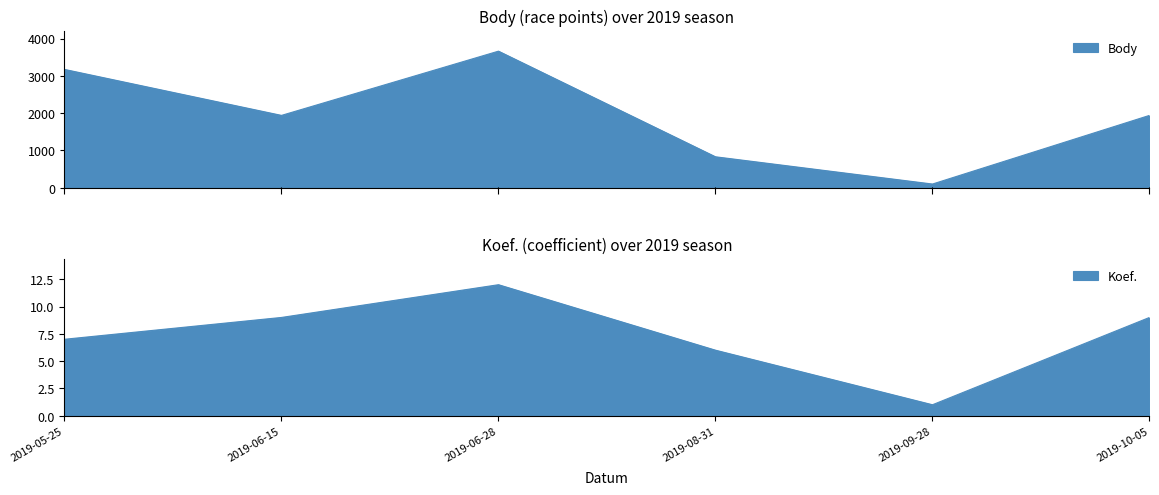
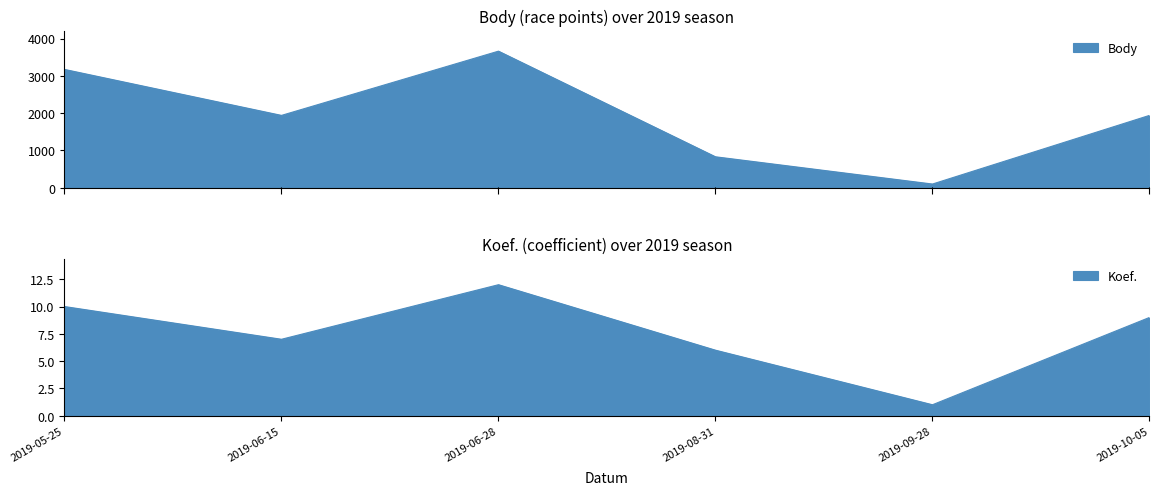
Koef. (coefficient) over 2019 season, 2019-05-25: 7 -> 10
Koef. (coefficient) over 2019 season, 2019-06-15: 9 -> 7
